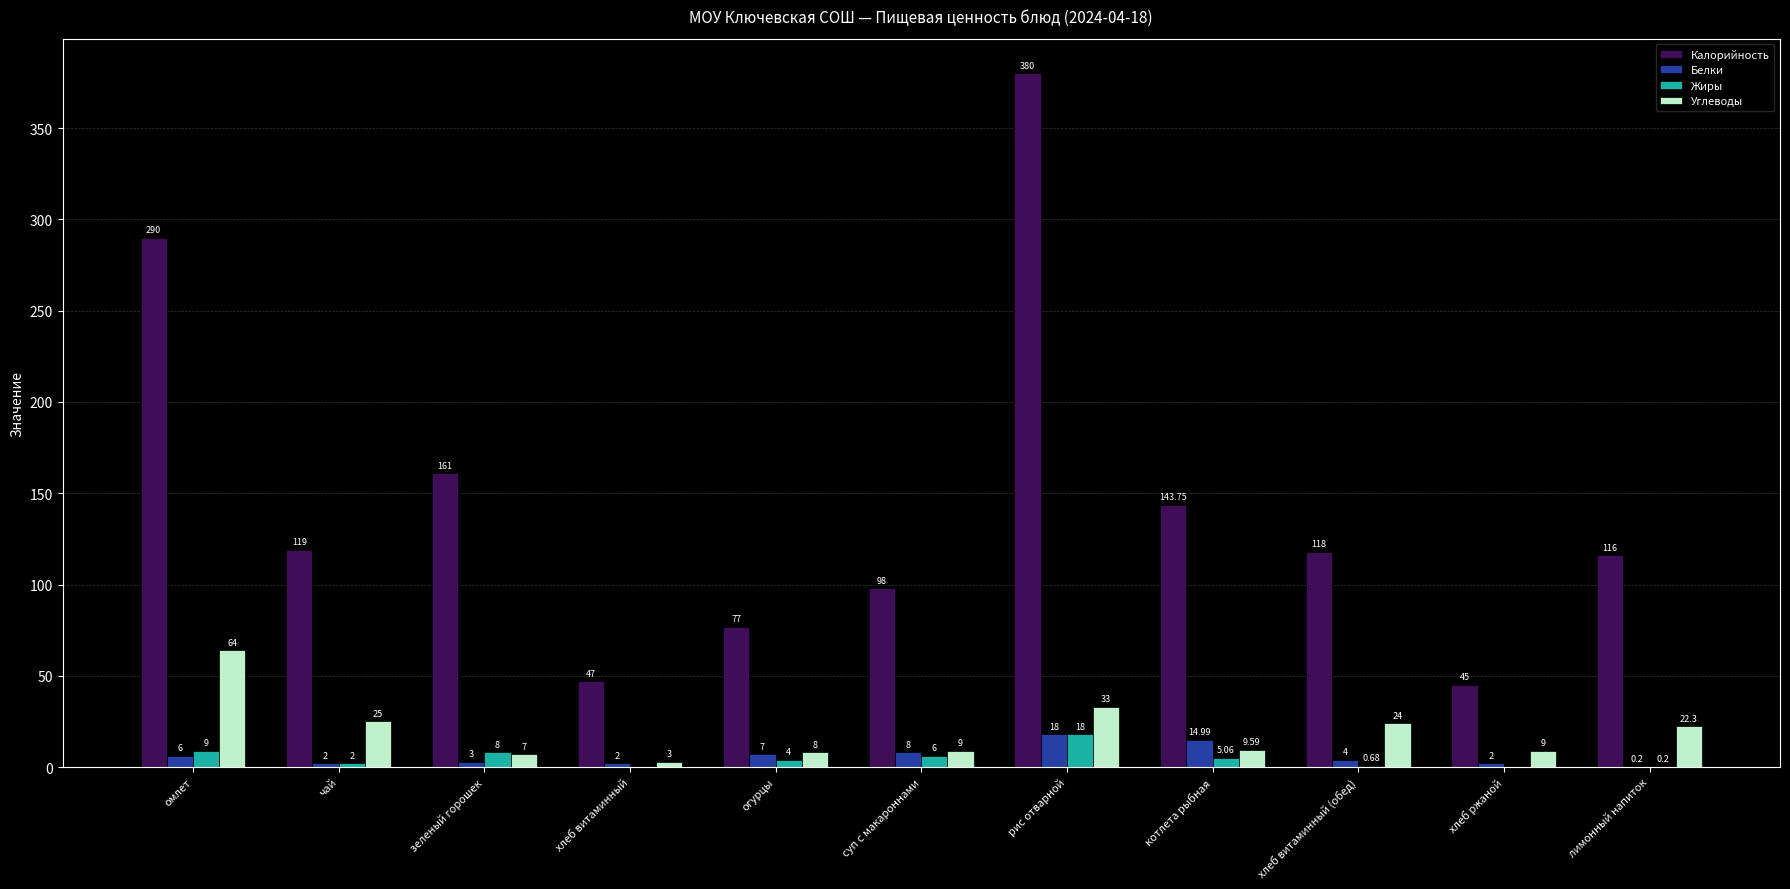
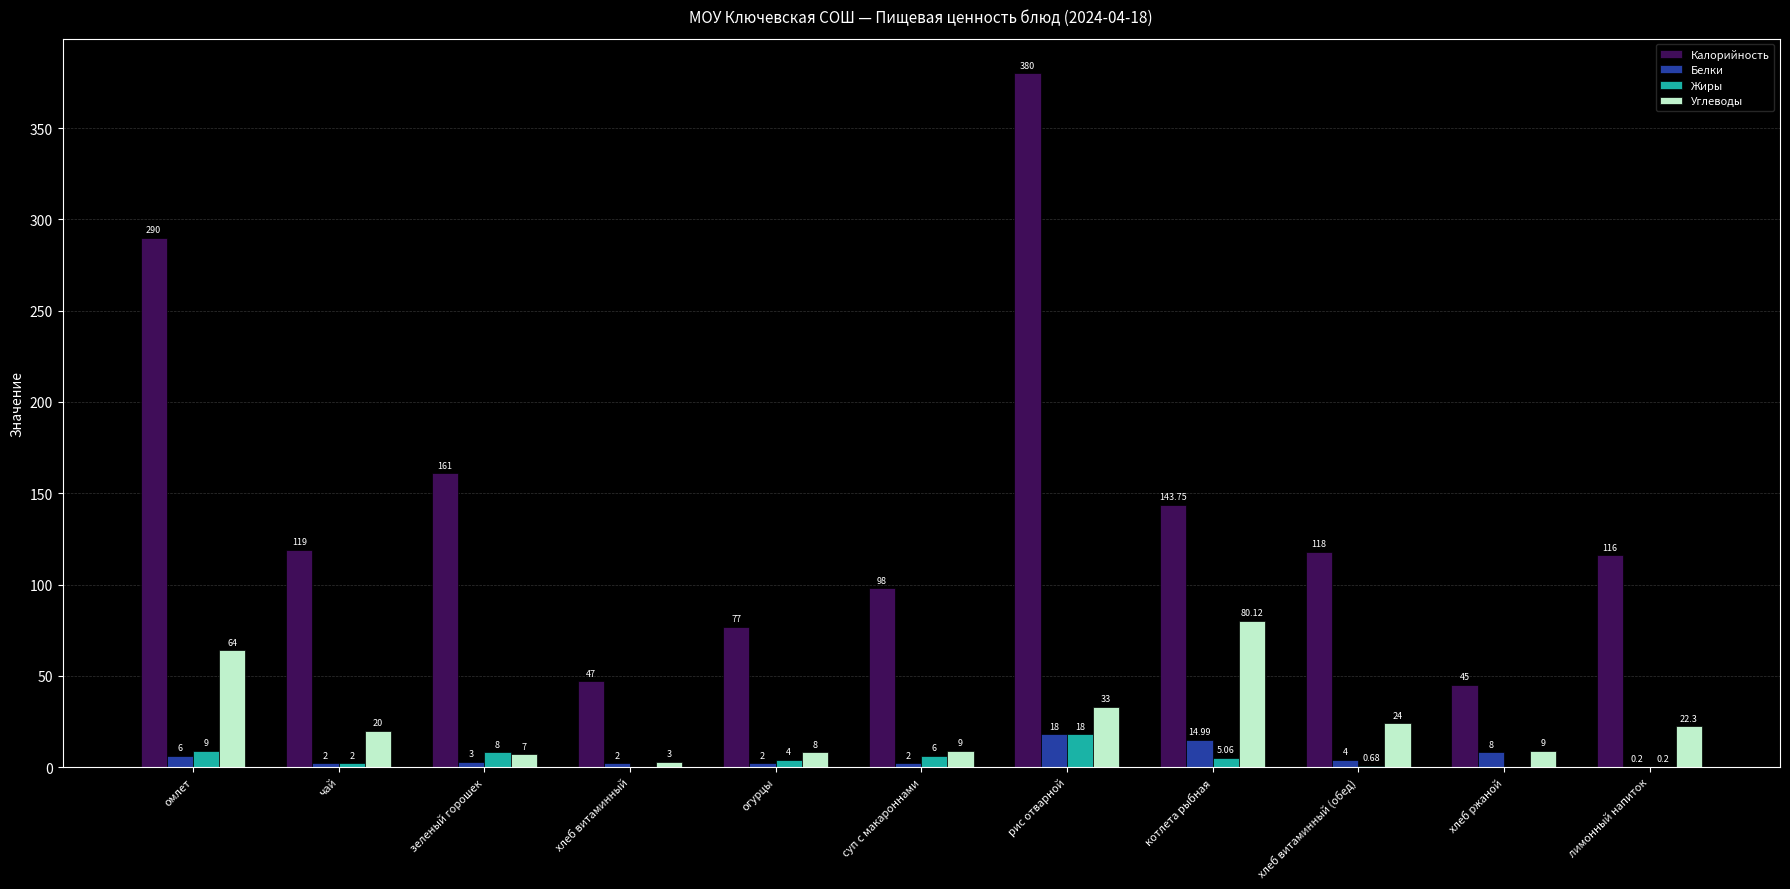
Углеводы, чай: 25 -> 20
Белки, огурцы: 7 -> 2
Белки, суп с макароннами: 8 -> 2
Углеводы, котлета рыбная: 9.59 -> 80.12
Белки, хлеб ржаной: 2 -> 8
